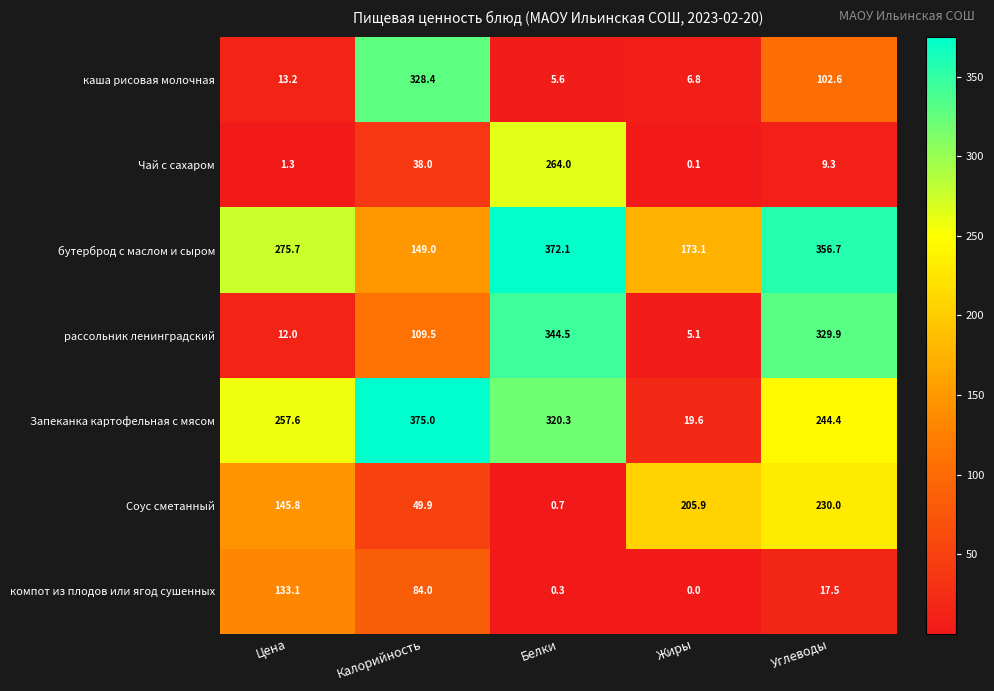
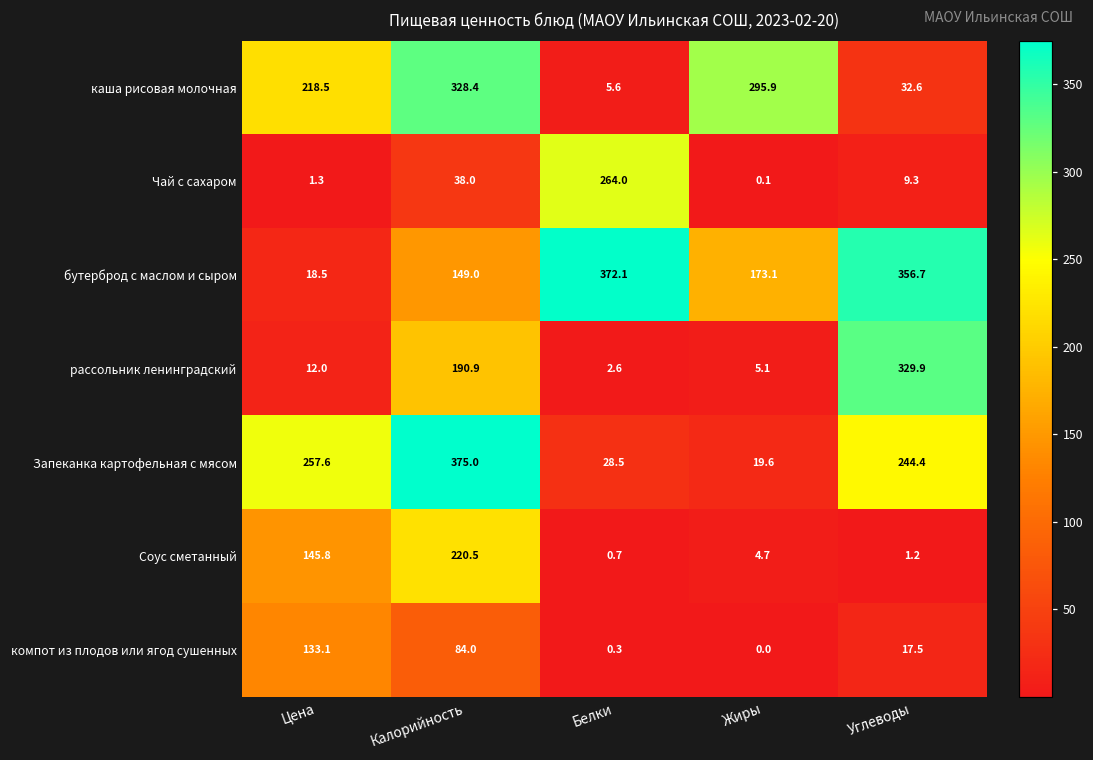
каша рисовая молочная, Цена: 13.2 -> 218.5
каша рисовая молочная, Жиры: 6.8 -> 295.9
каша рисовая молочная, Углеводы: 102.6 -> 32.6
бутерброд с маслом и сыром, Цена: 275.7 -> 18.5
рассольник ленинградский, Калорийность: 109.5 -> 190.9
рассольник ленинградский, Белки: 344.5 -> 2.6
Запеканка картофельная с мясом, Белки: 320.3 -> 28.5
Соус сметанный, Калорийность: 49.9 -> 220.5
Соус сметанный, Жиры: 205.9 -> 4.7
Соус сметанный, Углеводы: 230.0 -> 1.2
